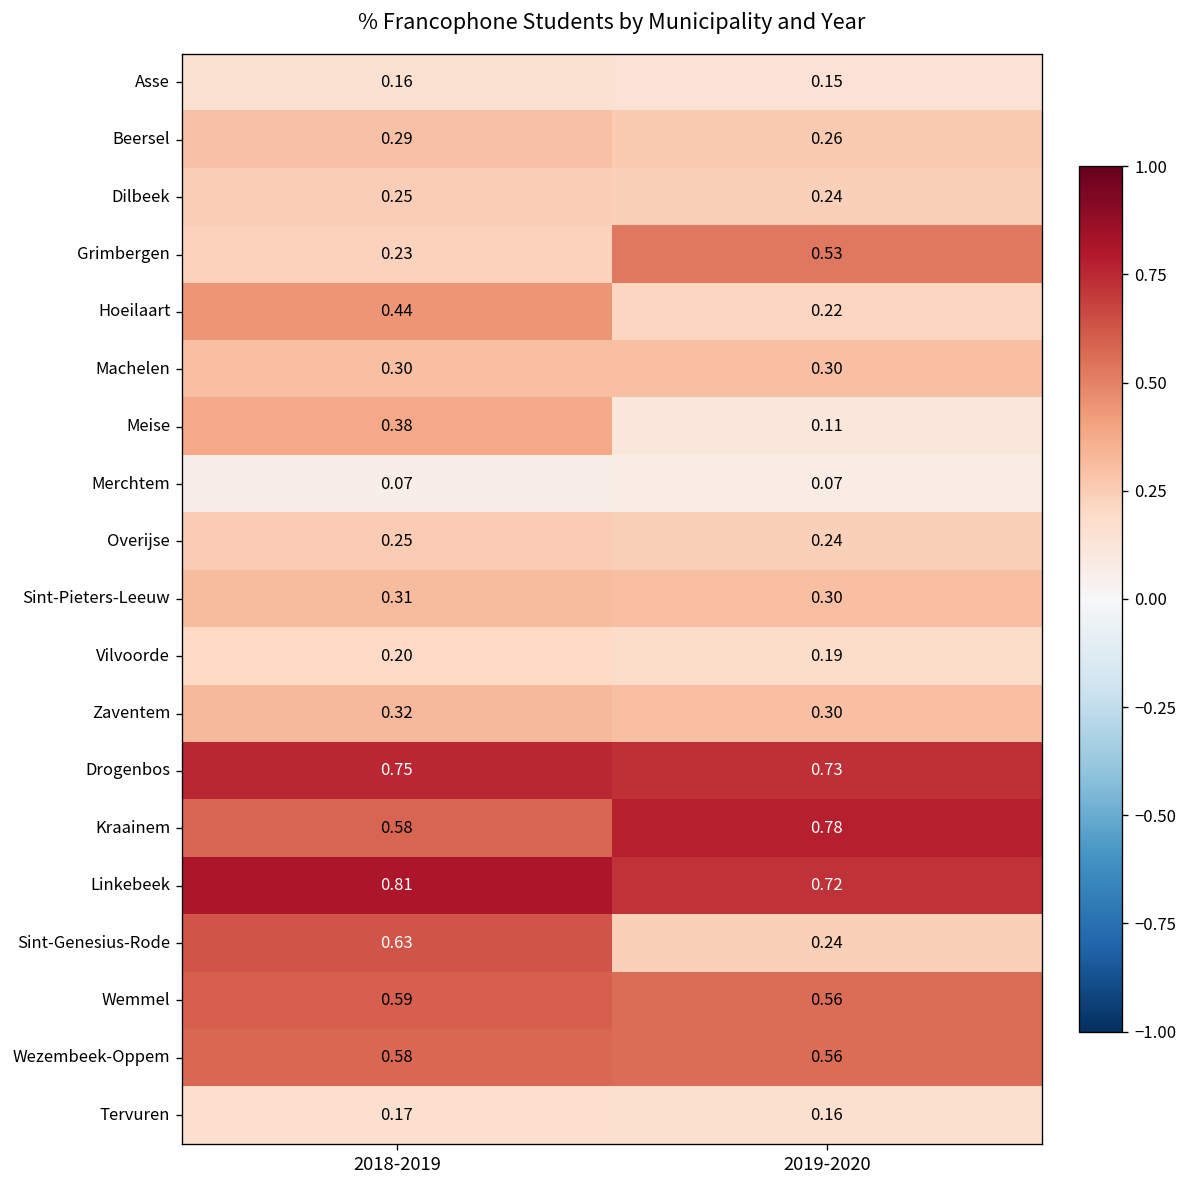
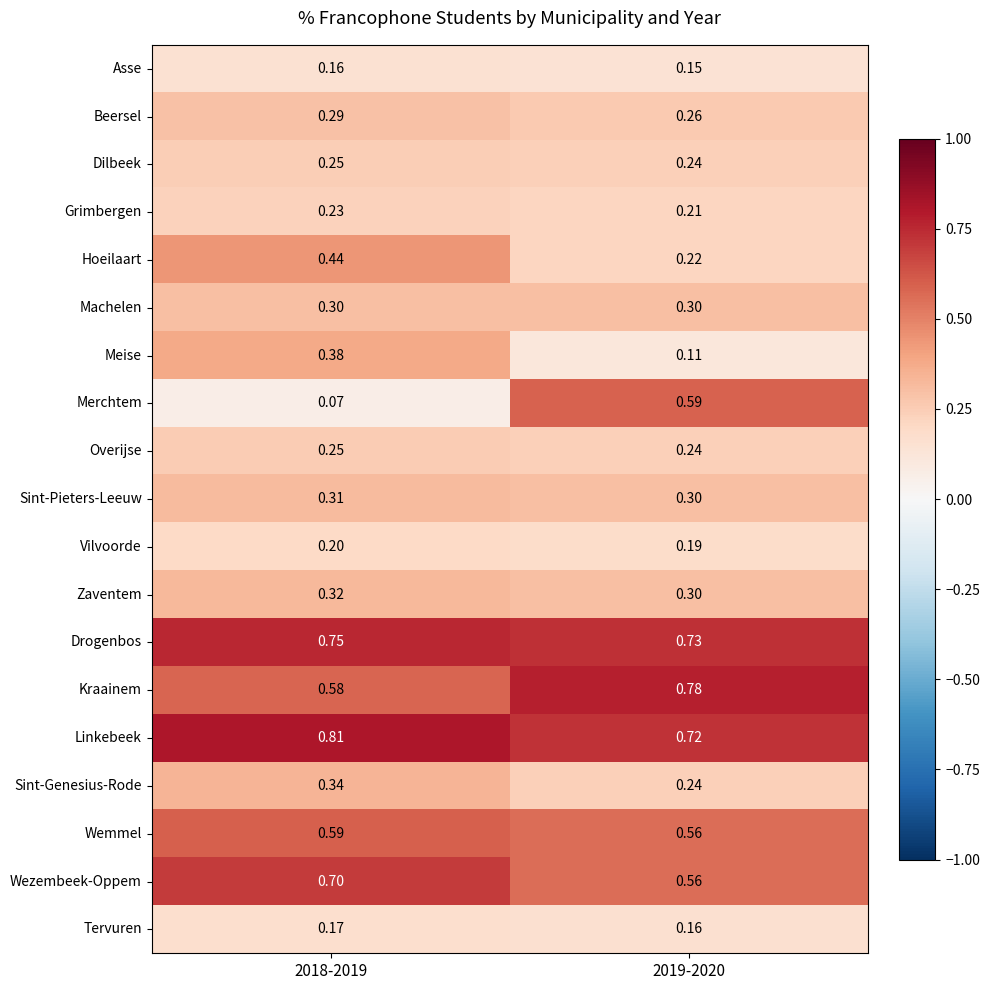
Grimbergen, 2019-2020: 0.53 -> 0.21
Merchtem, 2019-2020: 0.07 -> 0.59
Sint-Genesius-Rode, 2018-2019: 0.63 -> 0.34
Wezembeek-Oppem, 2018-2019: 0.58 -> 0.70
